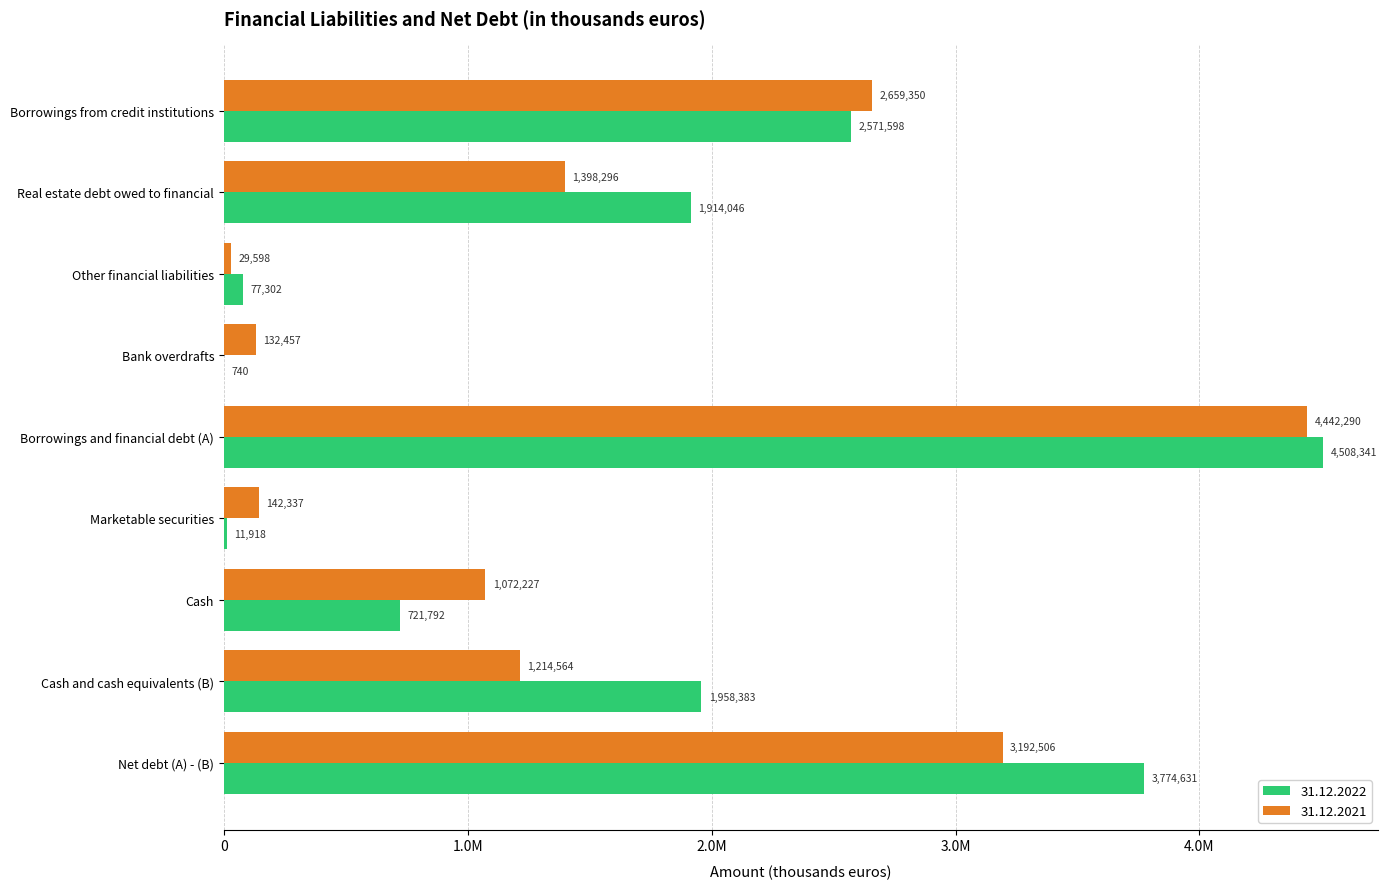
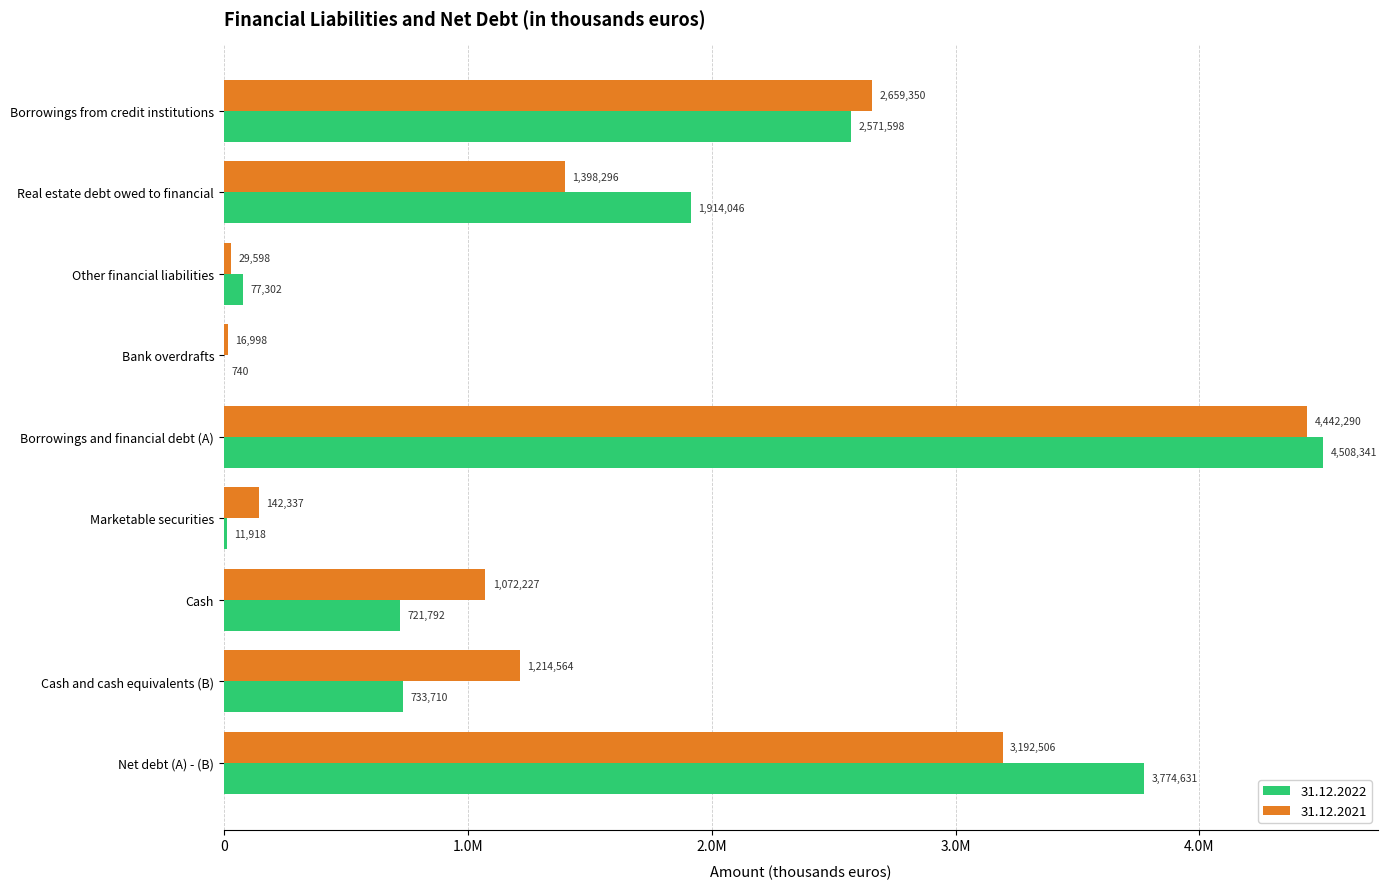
31.12.2021, Bank overdrafts: 132,457 -> 16,998
31.12.2022, Cash and cash equivalents (B): 1,958,383 -> 733,710
